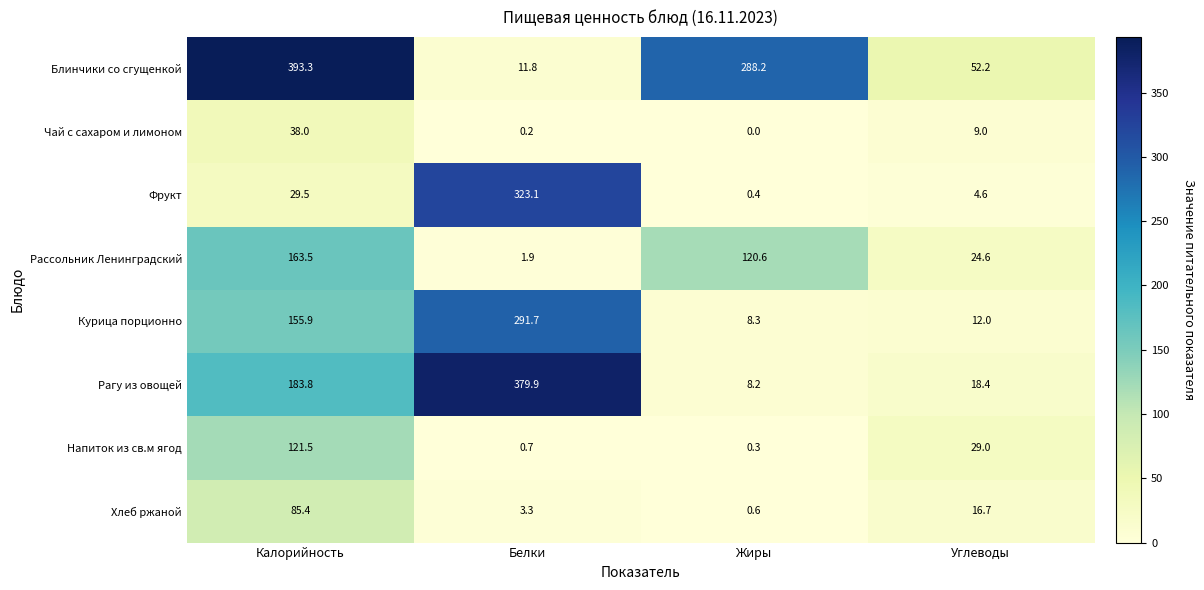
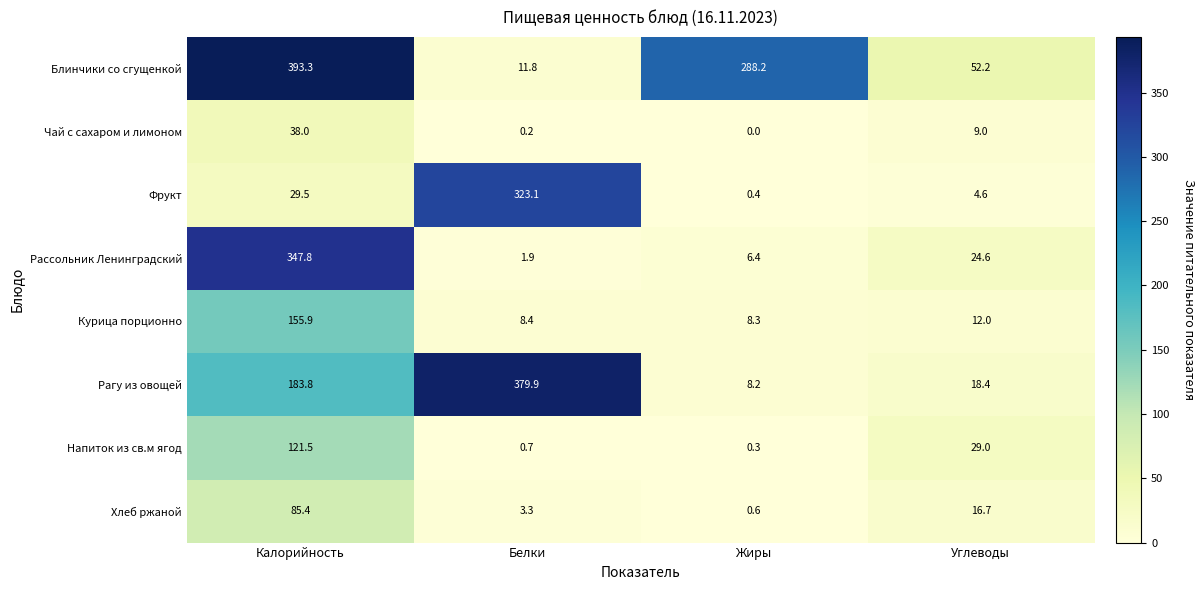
Рассольник Ленинградский, Калорийность: 163.5 -> 347.8
Рассольник Ленинградский, Жиры: 120.6 -> 6.4
Курица порционно, Белки: 291.7 -> 8.4
